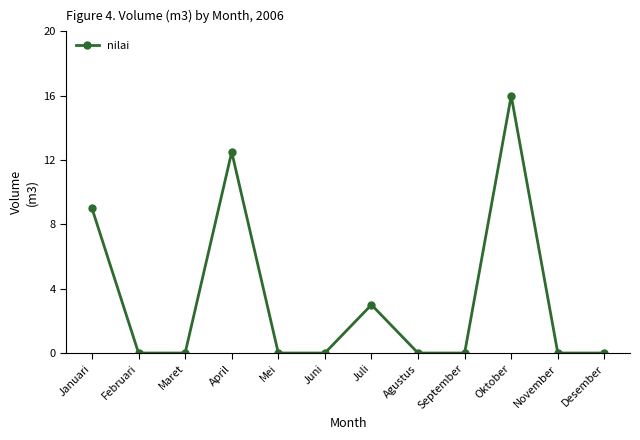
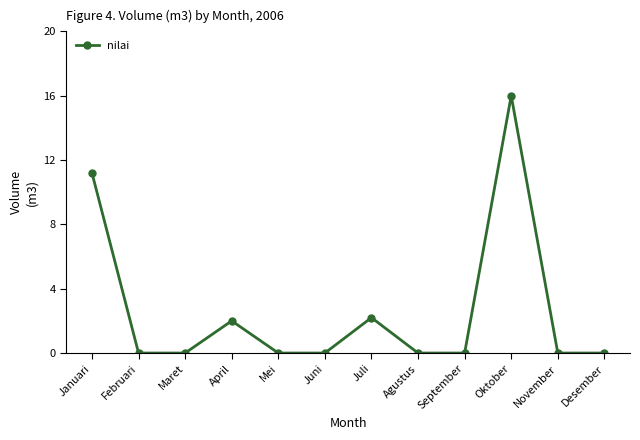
Januari: 9.0 -> 11.2
April: 12.5 -> 2.0
Juli: 3.0 -> 2.2
